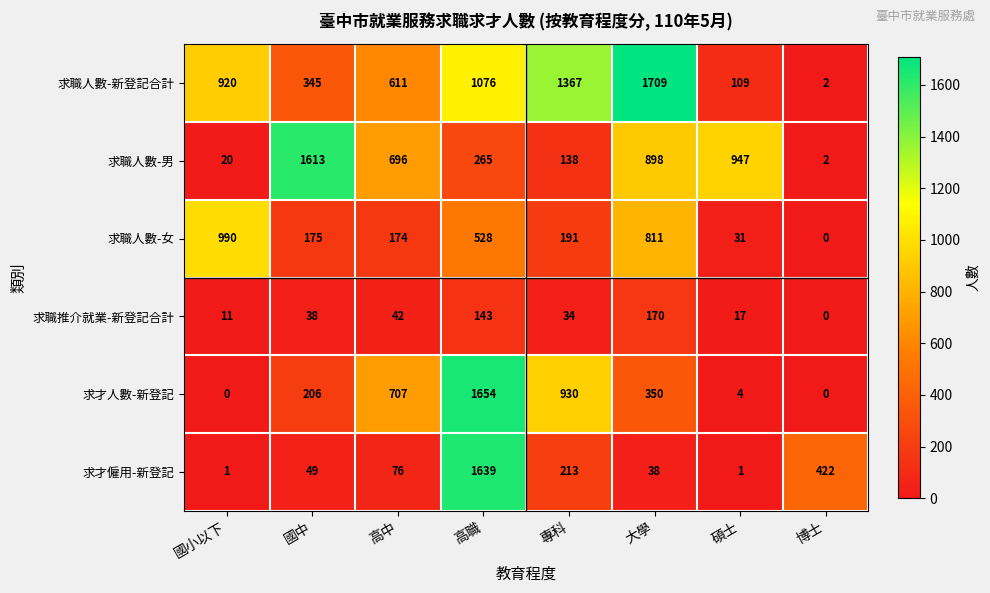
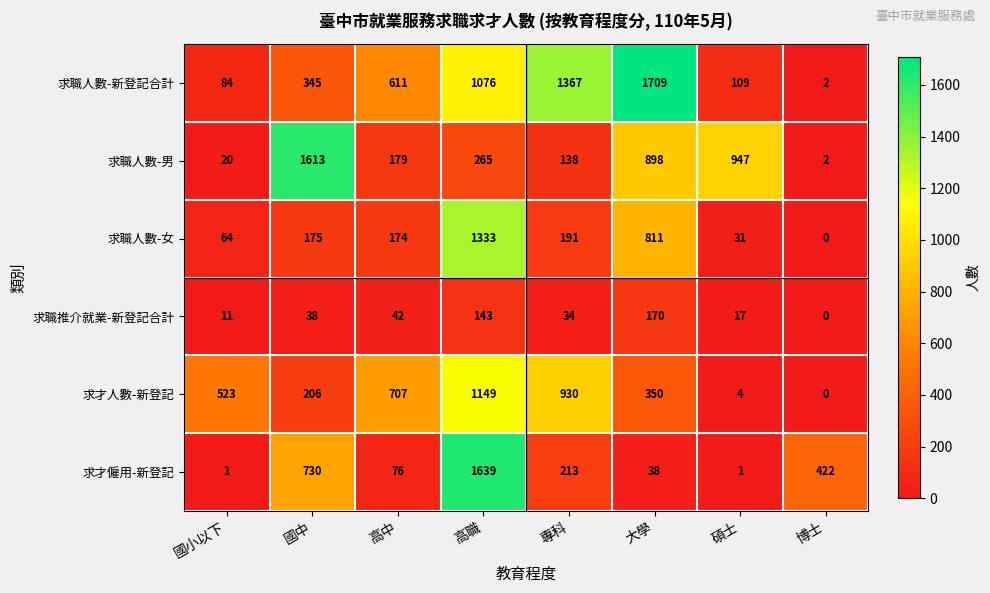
求職人數-新登記合計, 國小以下: 920 -> 84
求職人數-男, 高中: 696 -> 179
求職人數-女, 國小以下: 990 -> 64
求職人數-女, 高職: 528 -> 1333
求才人數-新登記, 國小以下: 0 -> 523
求才人數-新登記, 高職: 1654 -> 1149
求才僱用-新登記, 國中: 49 -> 730
